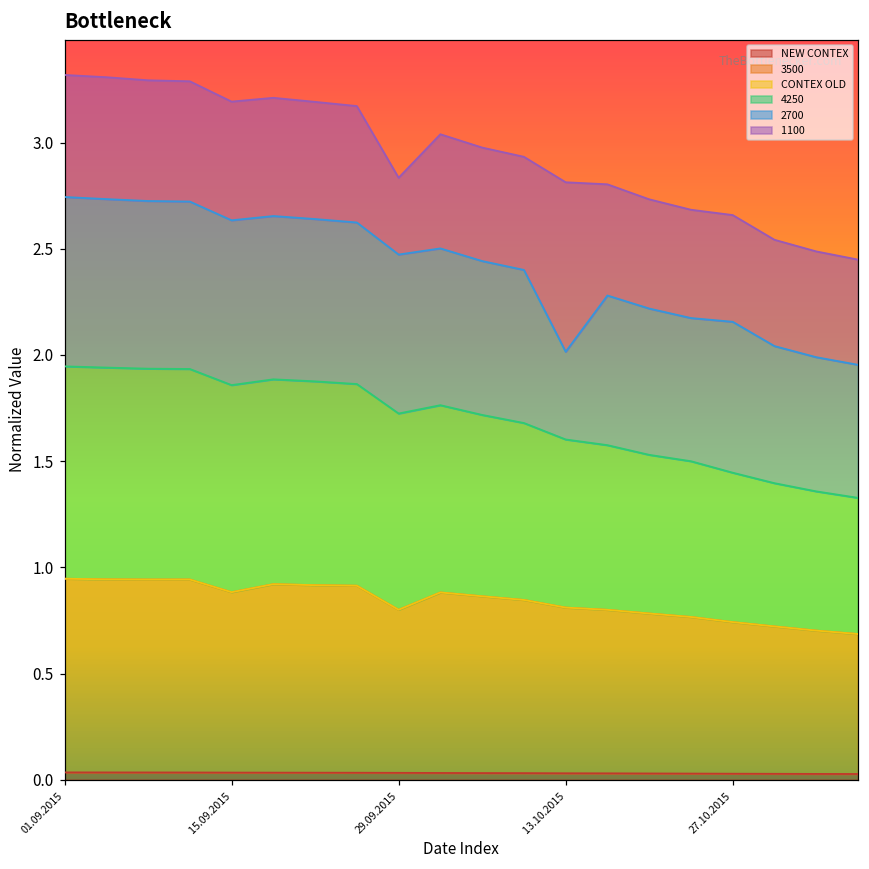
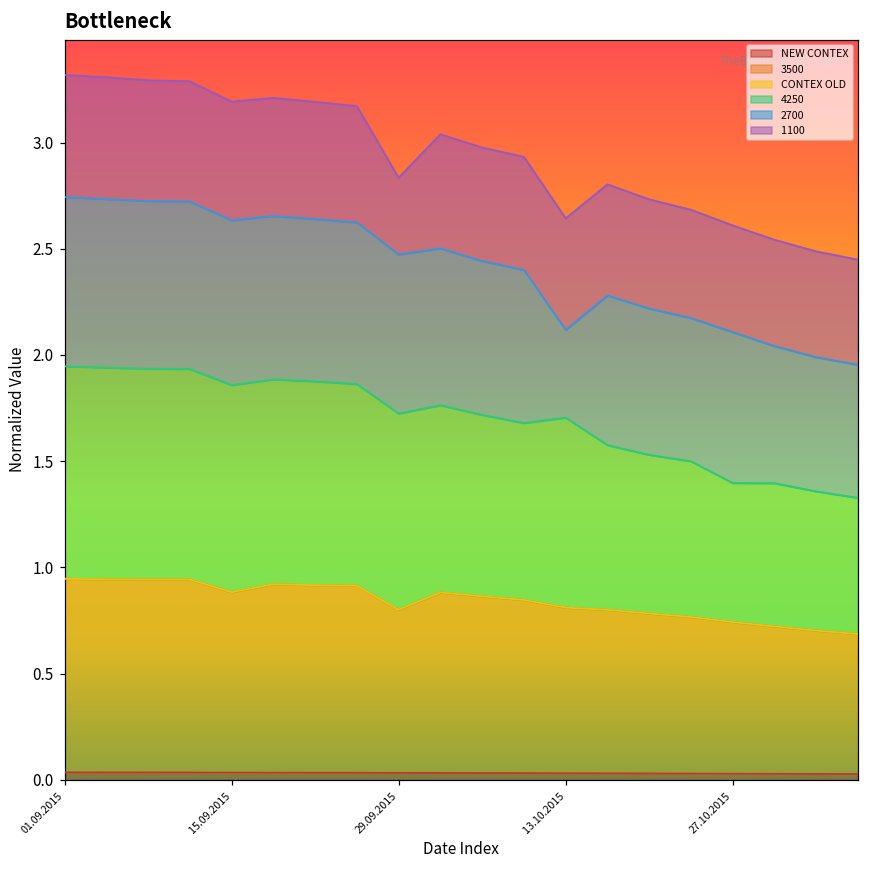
4250, 13.10.2015: 0.79 -> 0.89
1100, 13.10.2015: 0.80 -> 0.53
4250, 27.10.2015: 0.70 -> 0.66
